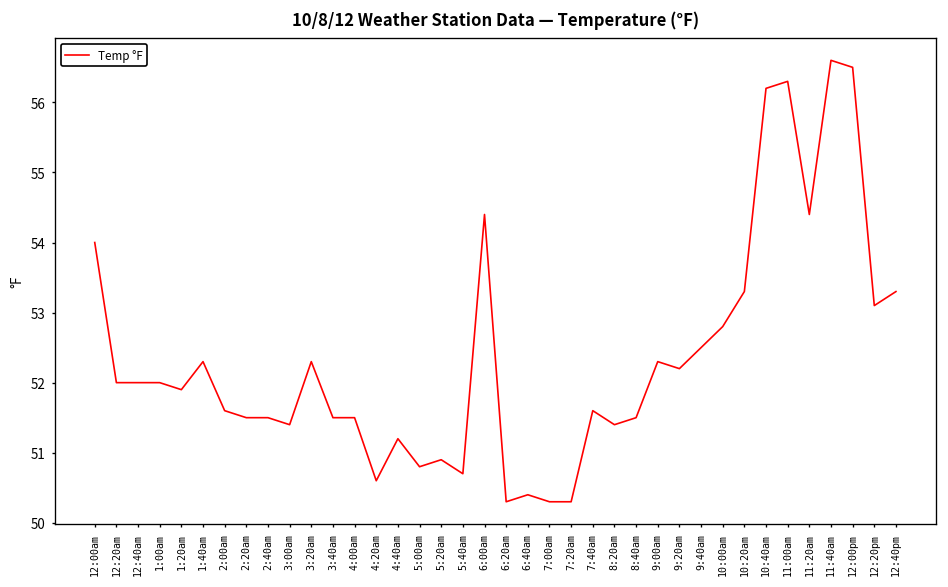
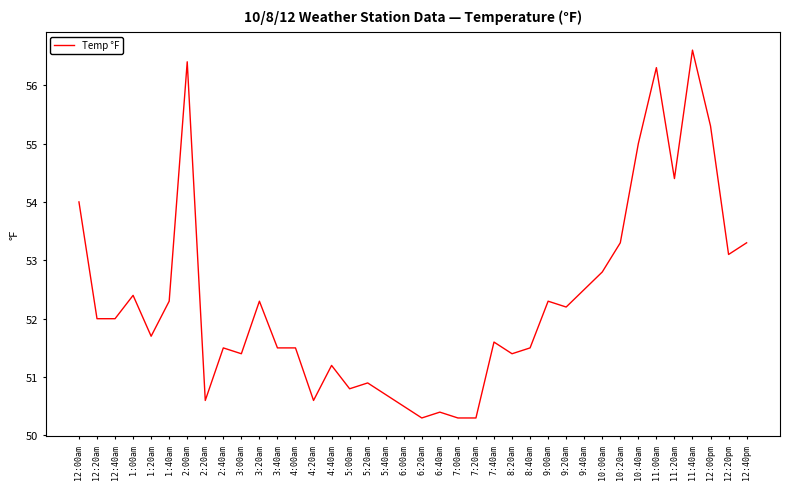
1:00am: 52.0 -> 52.4
1:20am: 51.9 -> 51.7
2:00am: 51.6 -> 56.4
2:20am: 51.5 -> 50.6
6:00am: 54.4 -> 50.5
10:40am: 56.2 -> 55.0
12:00pm: 56.5 -> 55.3
